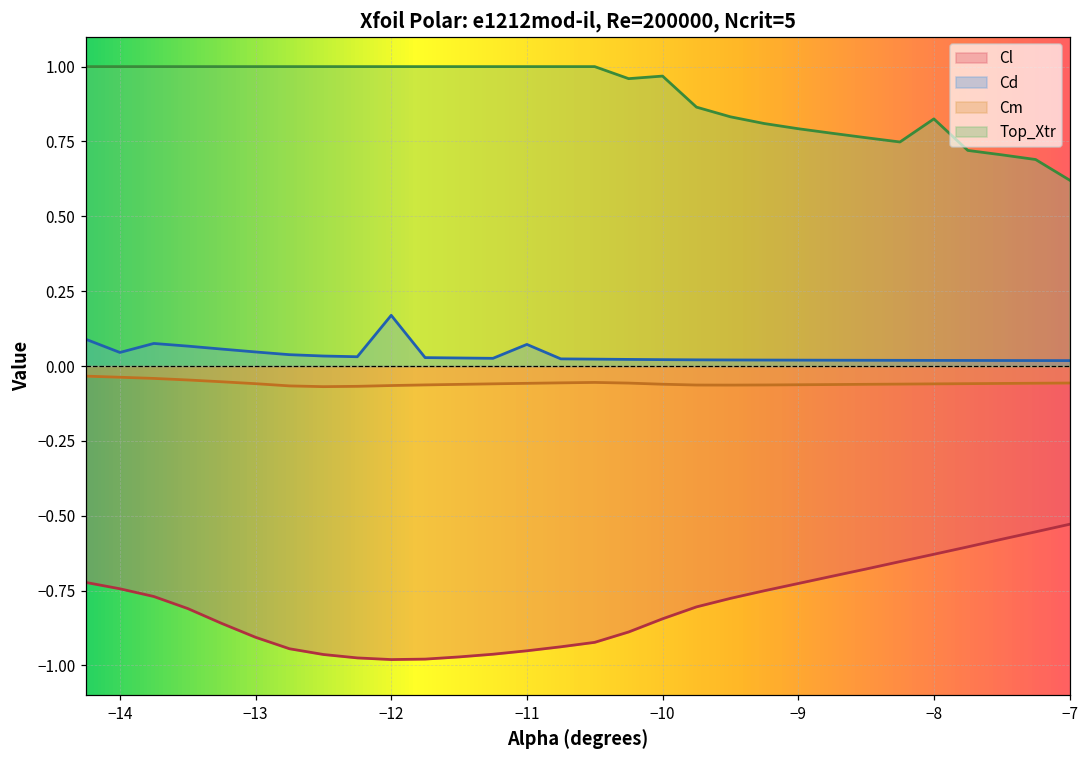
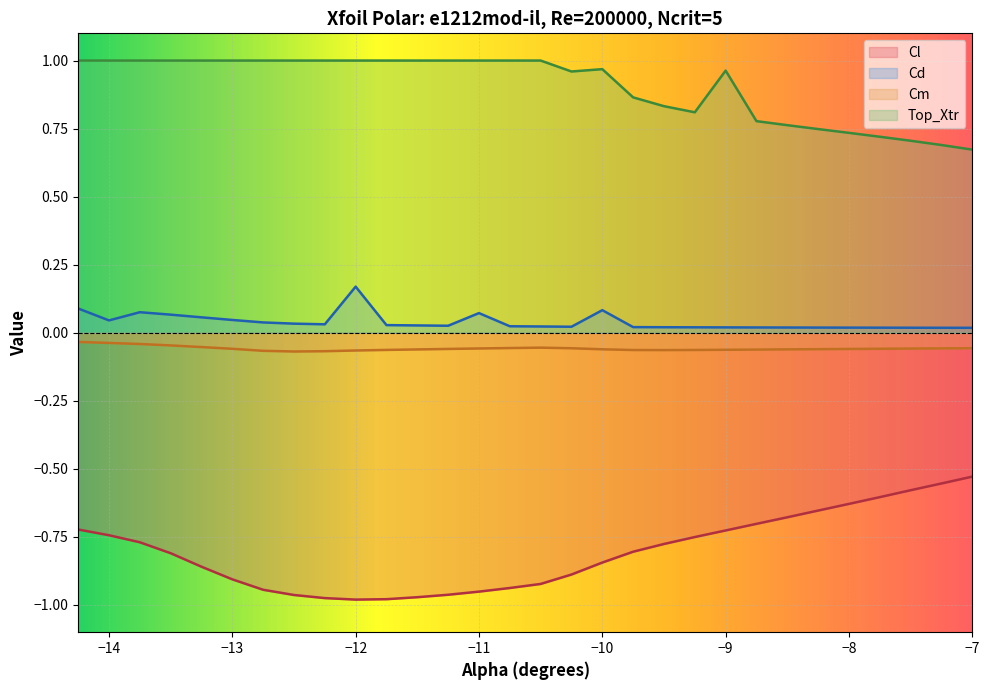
Cd, −10: 0.02 -> 0.08
Top_Xtr, −9: 0.79 -> 0.96
Top_Xtr, −8: 0.83 -> 0.73
Top_Xtr, −7: 0.62 -> 0.67
